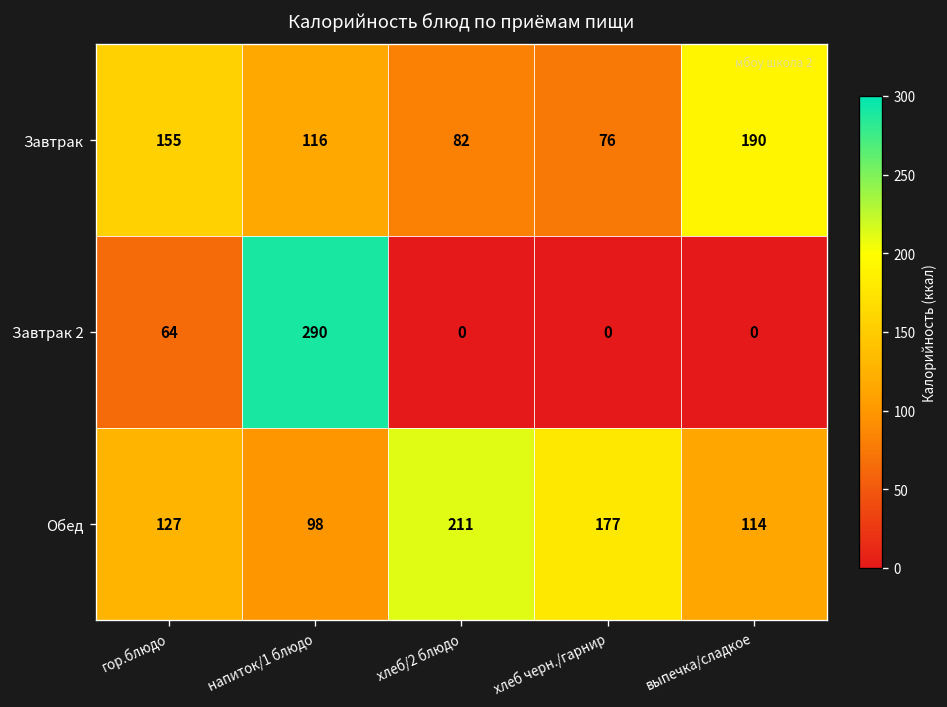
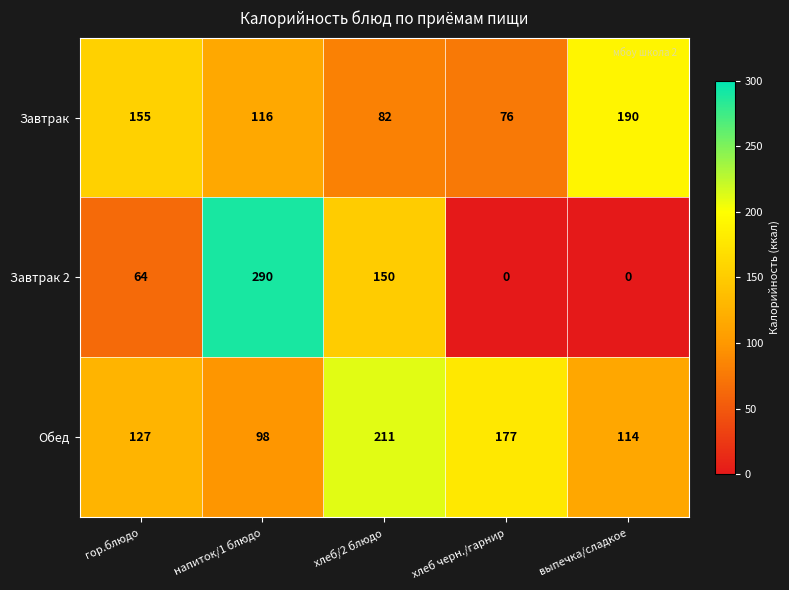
Завтрак 2, хлеб/2 блюдо: 0 -> 150
